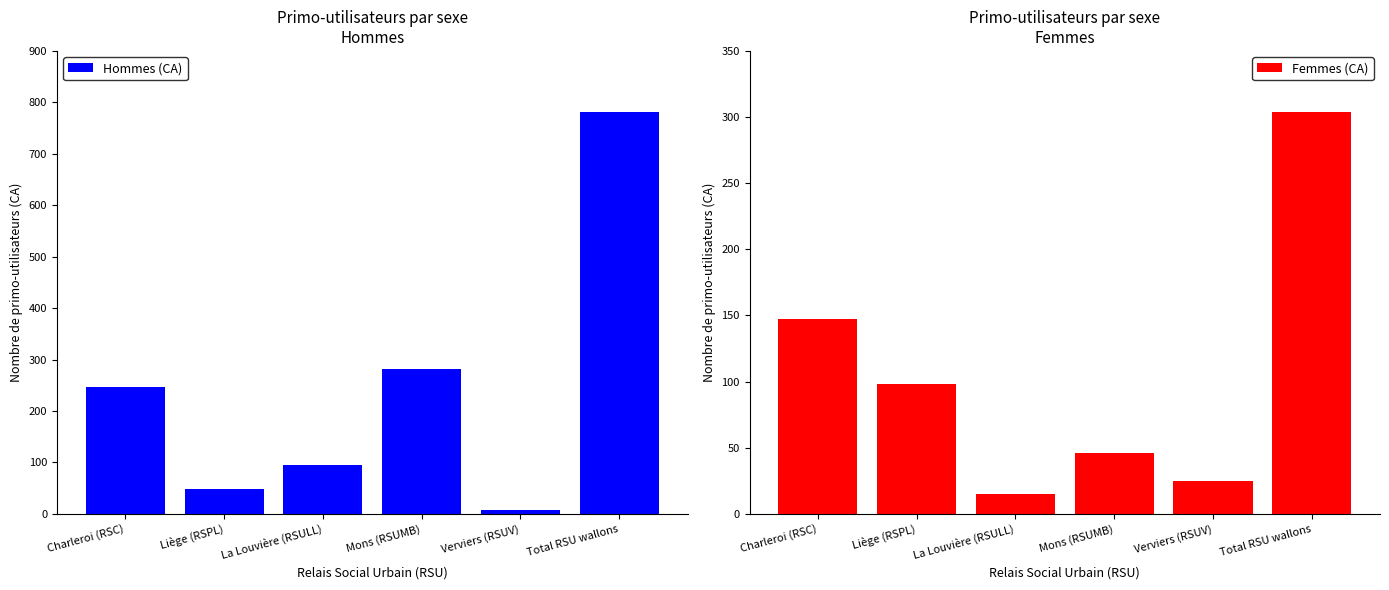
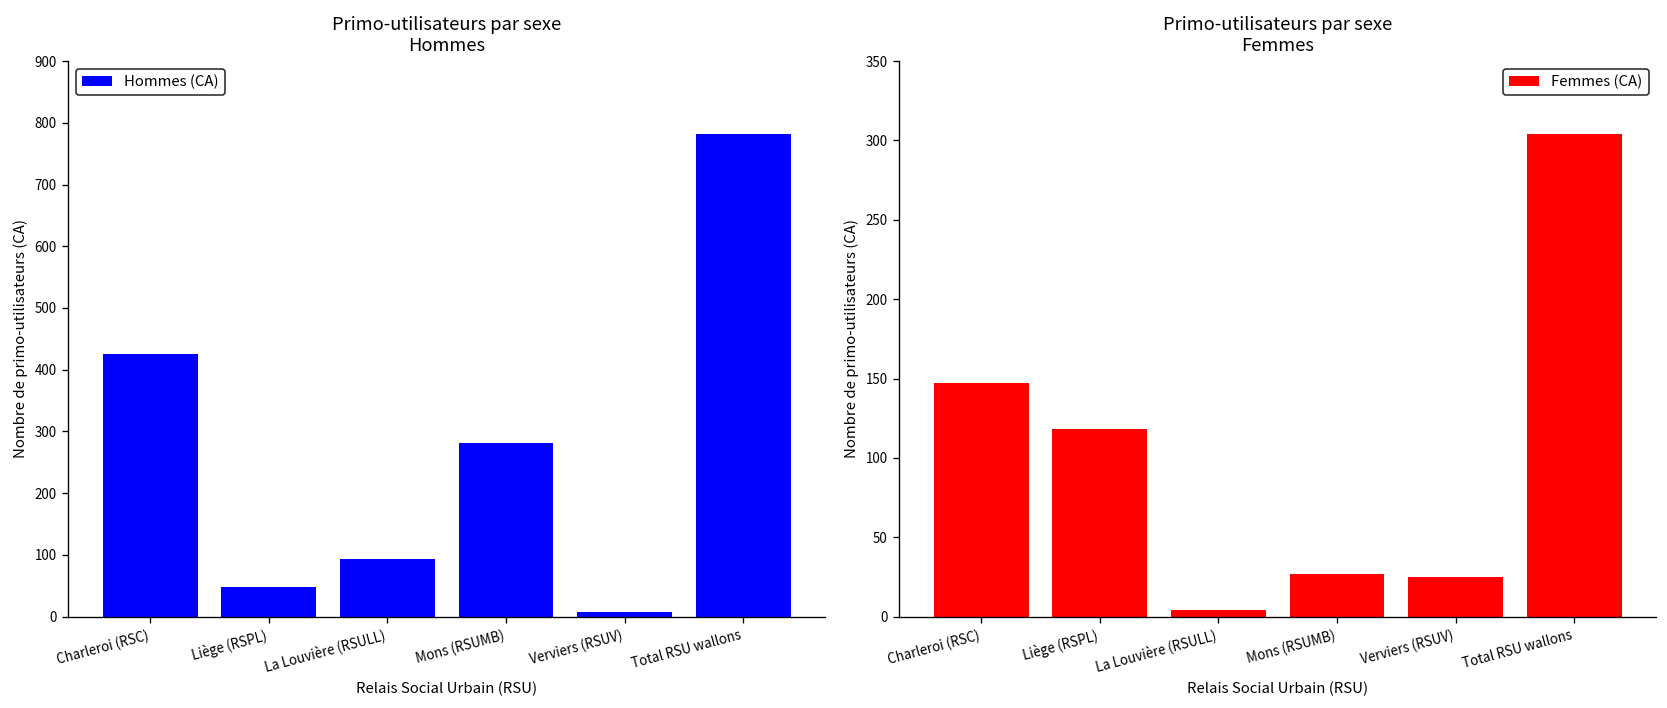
Primo-utilisateurs par sexe Hommes, Charleroi (RSC): 250 -> 430
Primo-utilisateurs par sexe Femmes, Liège (RSPL): 98 -> 118
Primo-utilisateurs par sexe Femmes, La Louvière (RSULL): 15 -> 4
Primo-utilisateurs par sexe Femmes, Mons (RSUMB): 46 -> 27
